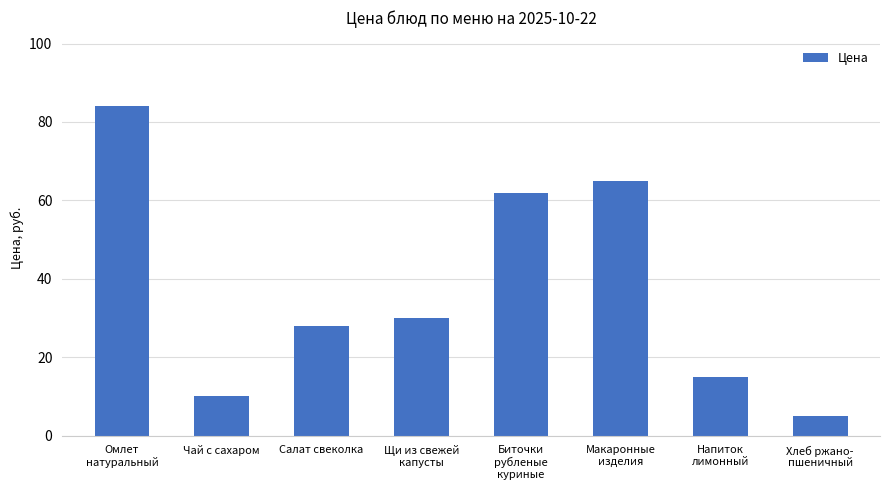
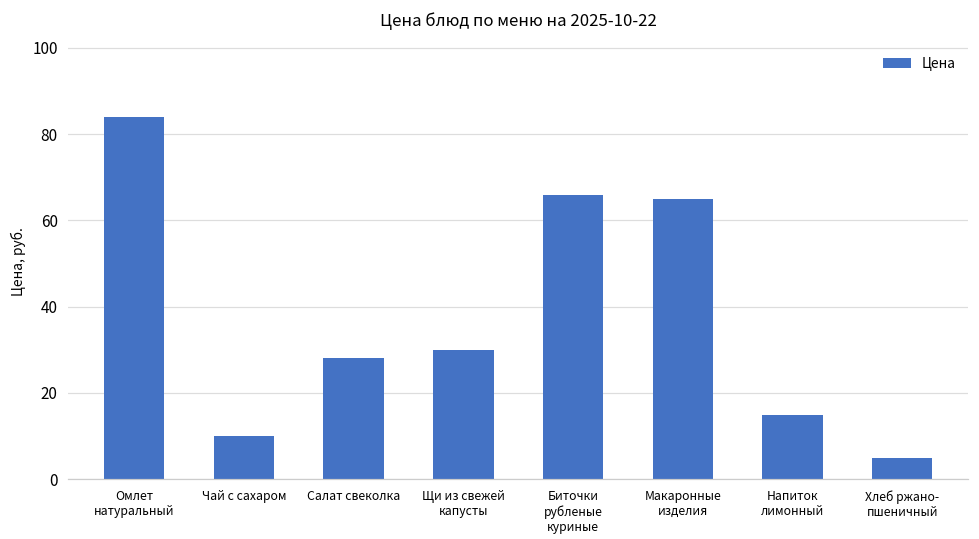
Биточки рубленые куриные: 62 -> 66
